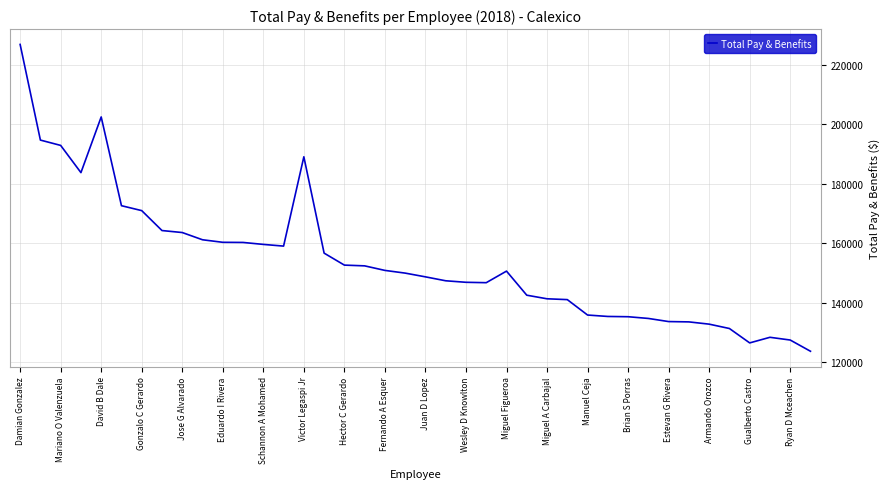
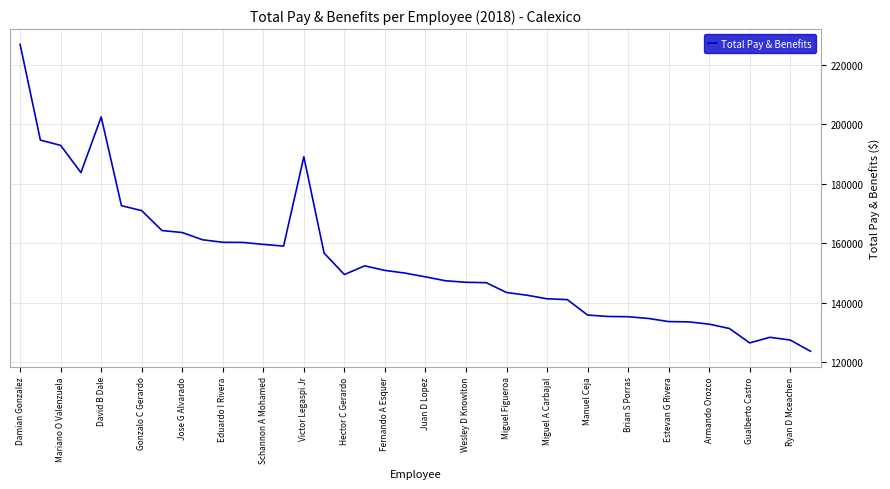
Hector C Gerardo: 153000 -> 149000
Miguel Figueroa: 151000 -> 143000
